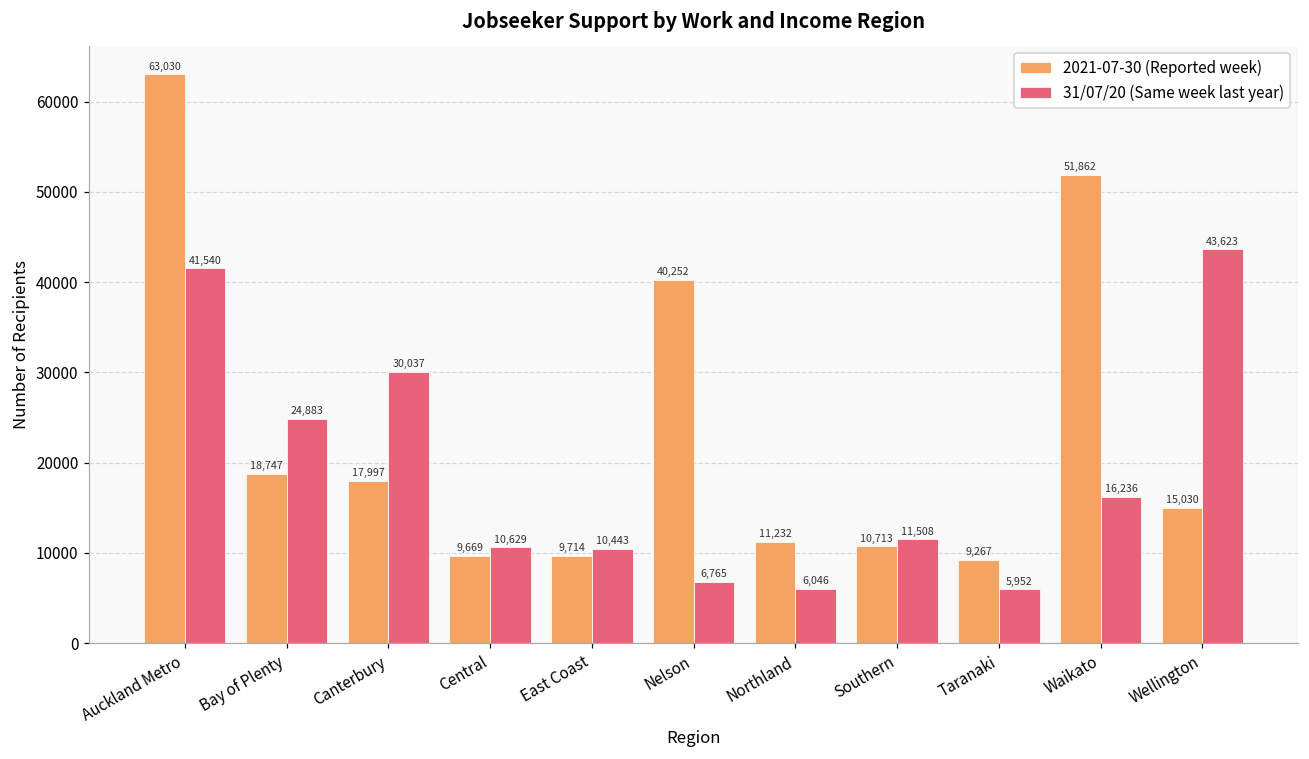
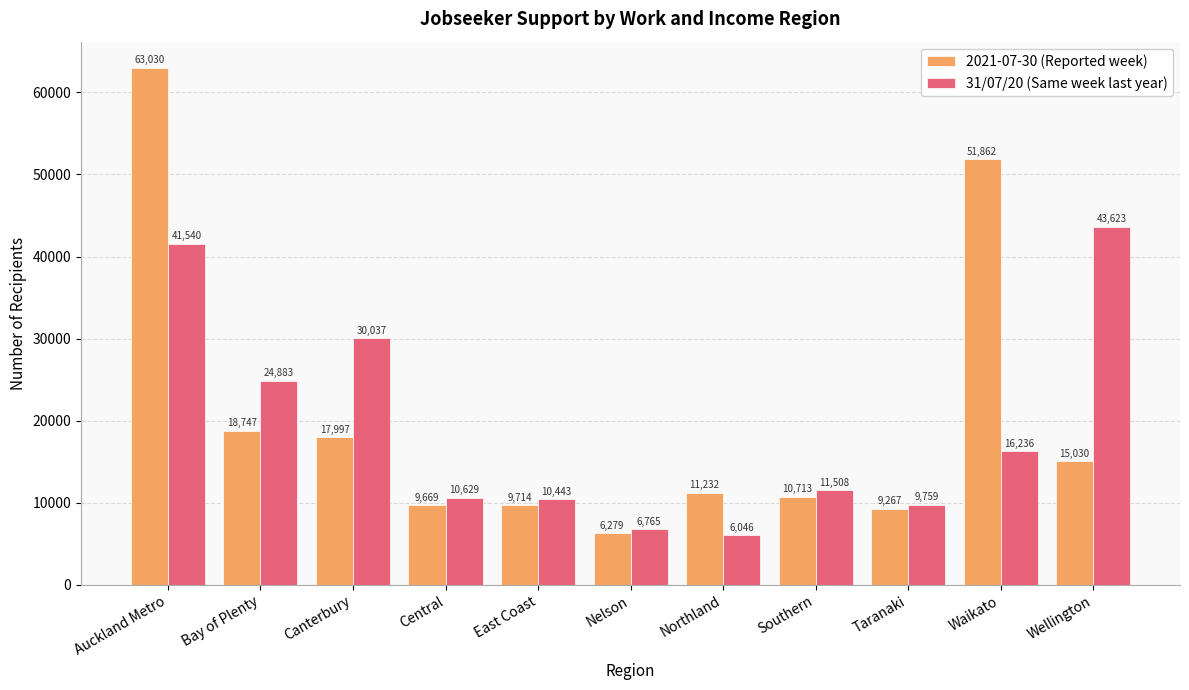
2021-07-30 (Reported week), Nelson: 40,252 -> 6,279
31/07/20 (Same week last year), Taranaki: 5,952 -> 9,759
